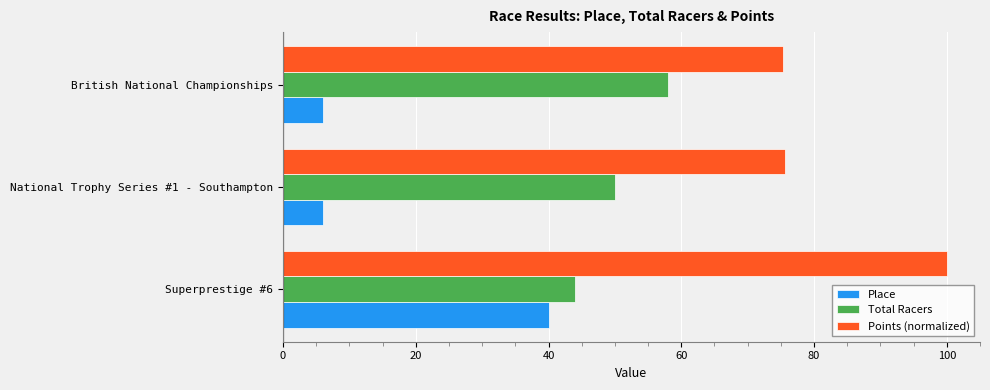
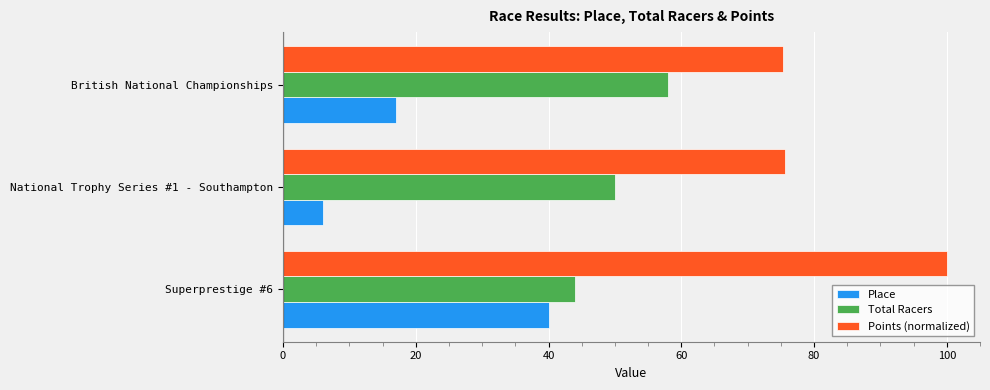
Place, British National Championships: 6 -> 17
